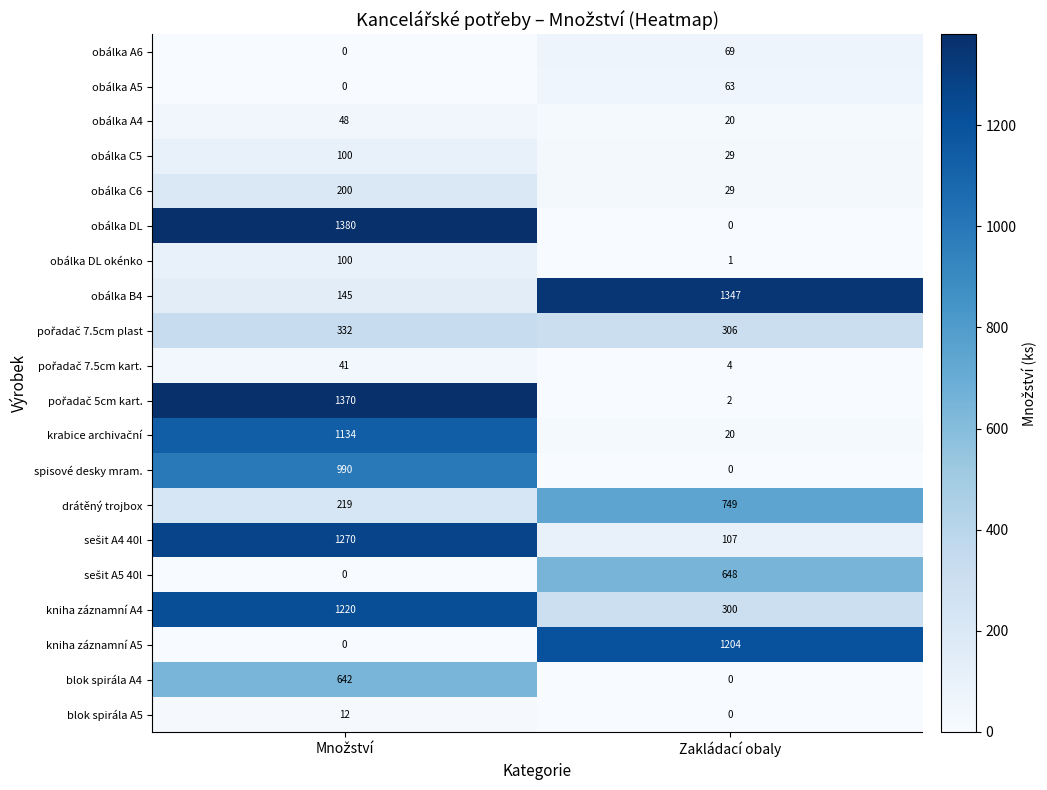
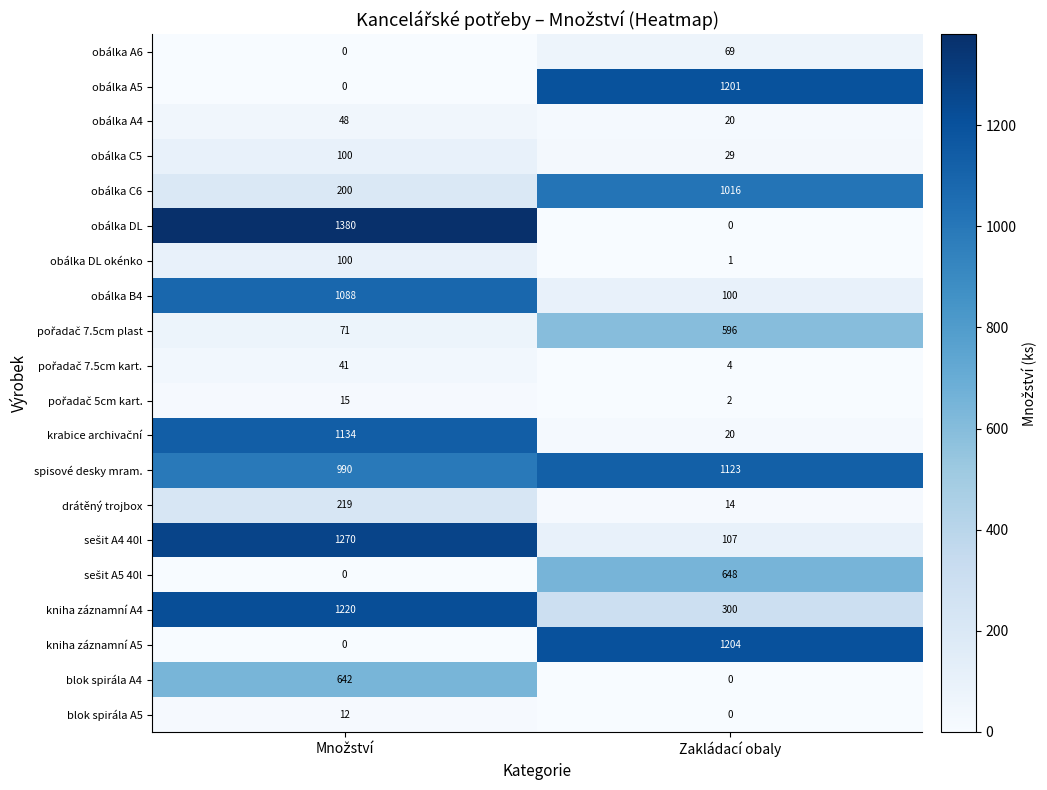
obálka A5, Zakládací obaly: 63 -> 1201
obálka C6, Zakládací obaly: 29 -> 1016
obálka B4, Množství: 145 -> 1088
obálka B4, Zakládací obaly: 1347 -> 100
pořadač 7.5cm plast, Množství: 332 -> 71
pořadač 7.5cm plast, Zakládací obaly: 306 -> 596
pořadač 5cm kart., Množství: 1370 -> 15
spisové desky mram., Zakládací obaly: 0 -> 1123
drátěný trojbox, Zakládací obaly: 749 -> 14
